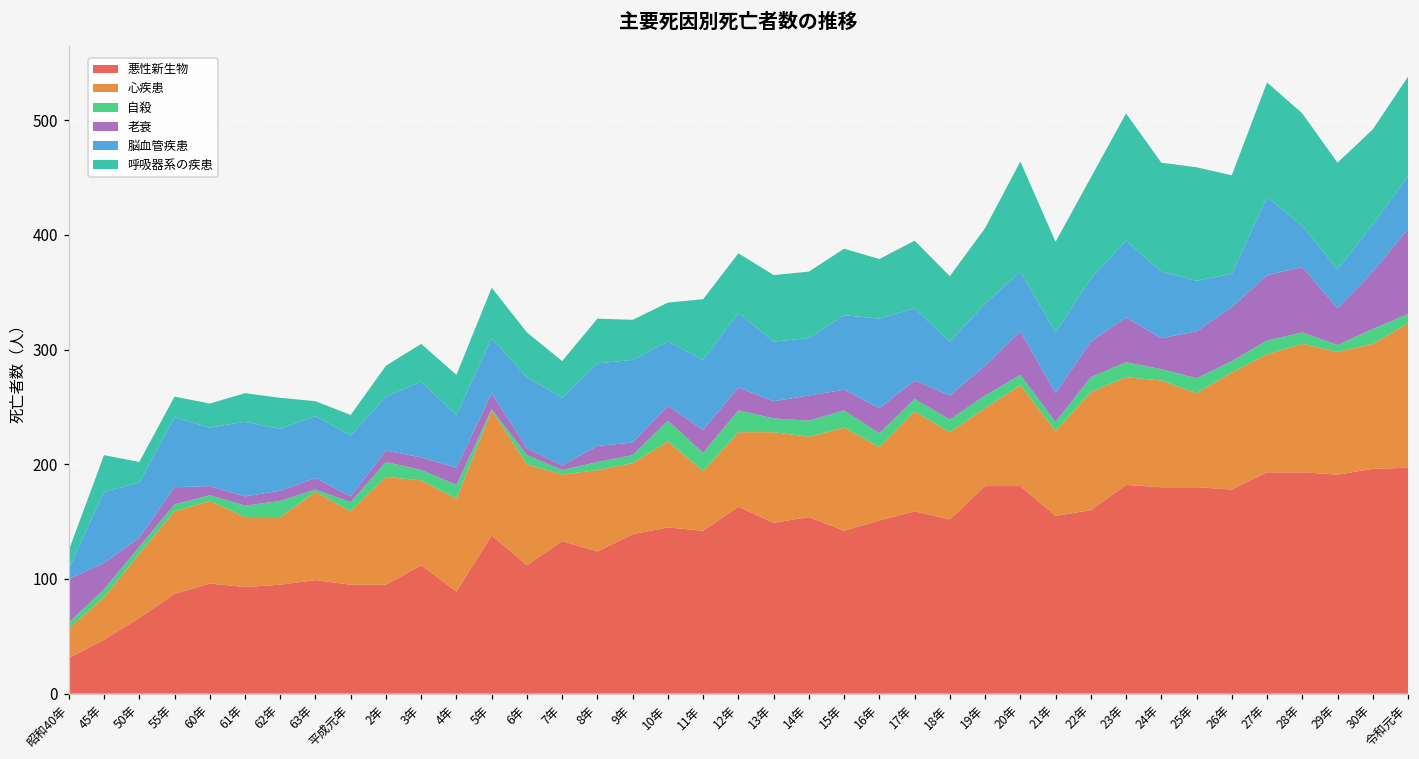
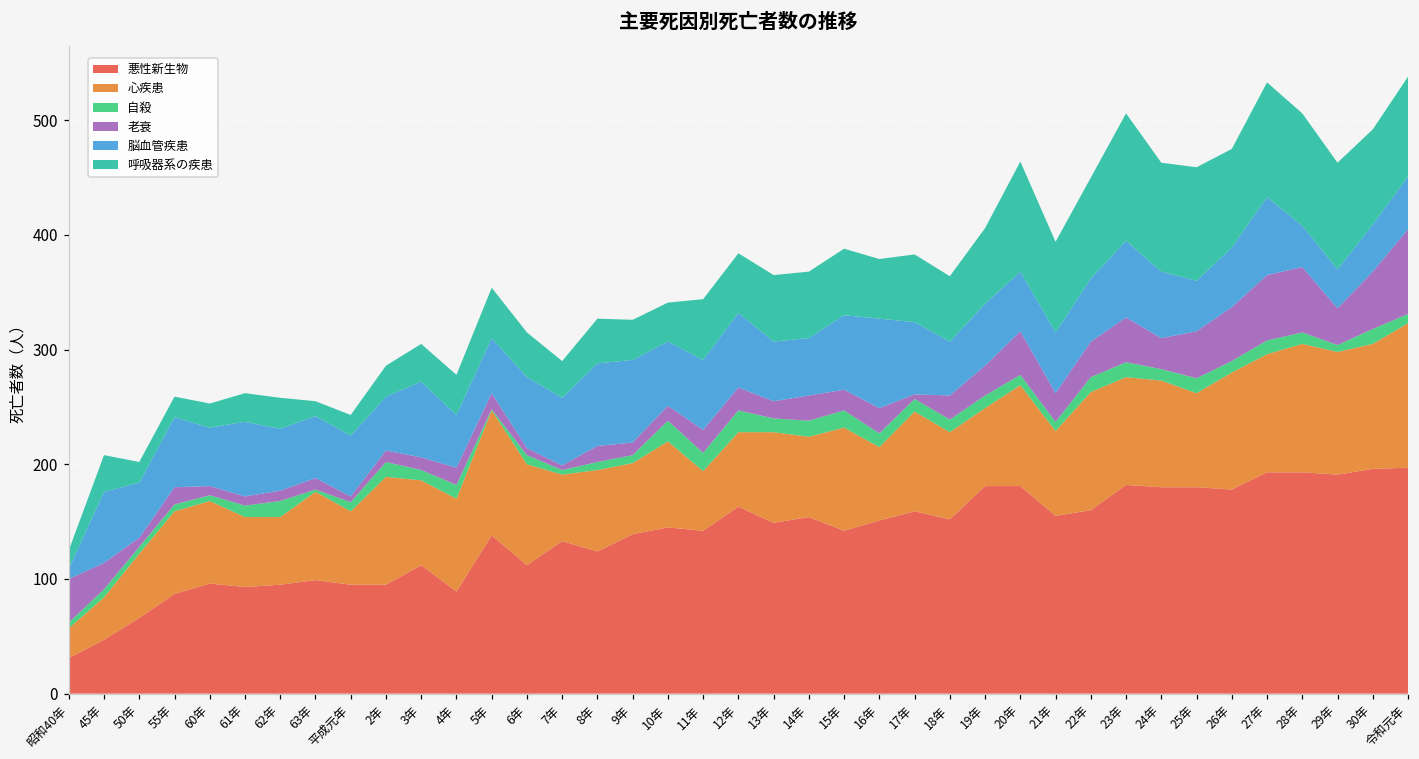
老衰, 17年: 16 -> 4
脳血管疾患, 26年: 29 -> 52
